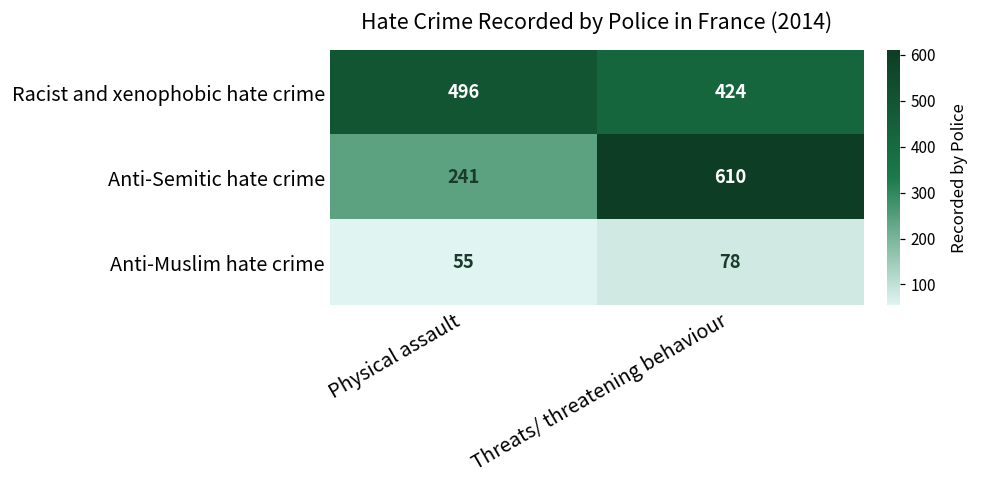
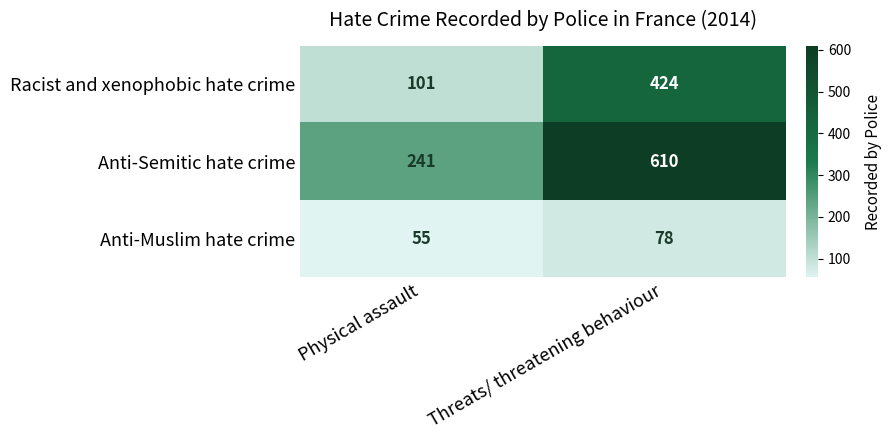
Racist and xenophobic hate crime, Physical assault: 496 -> 101
